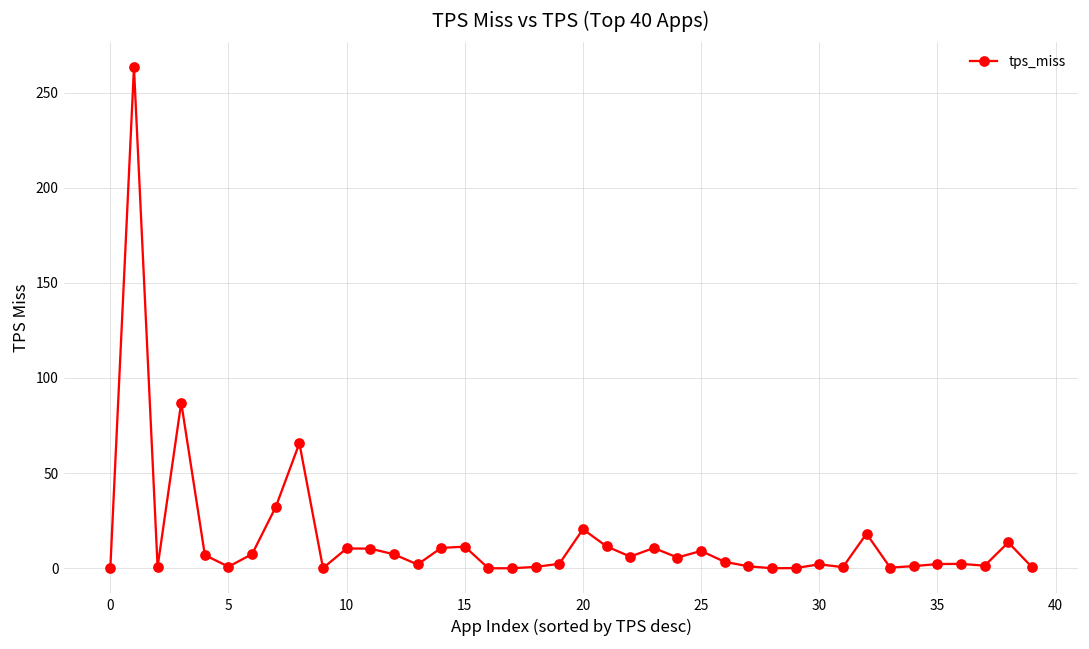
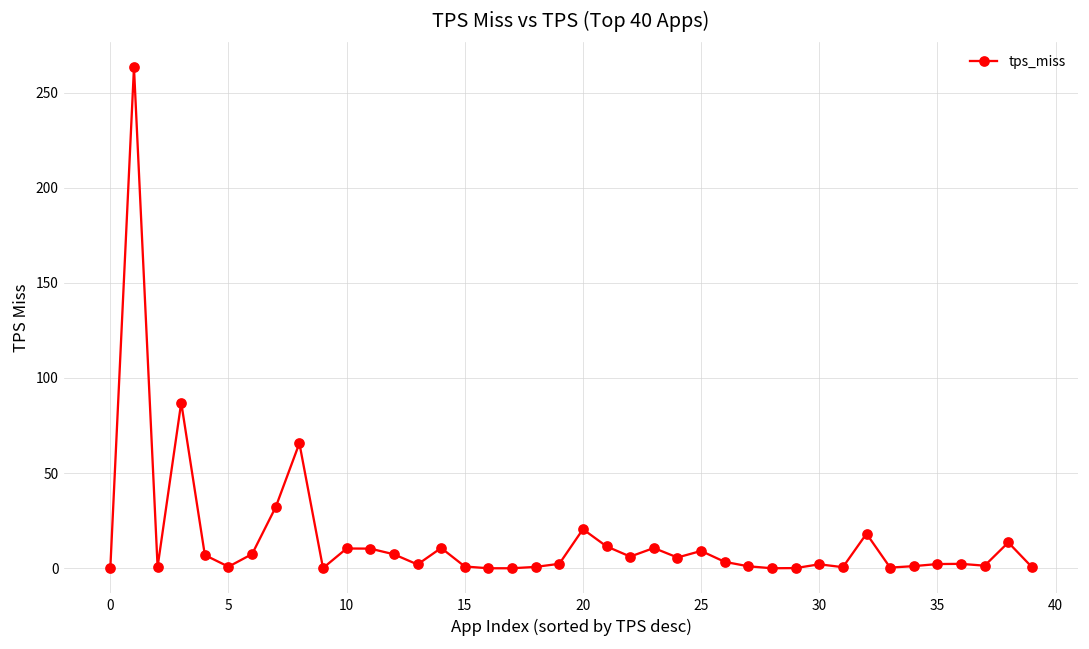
15: 11 -> 1
